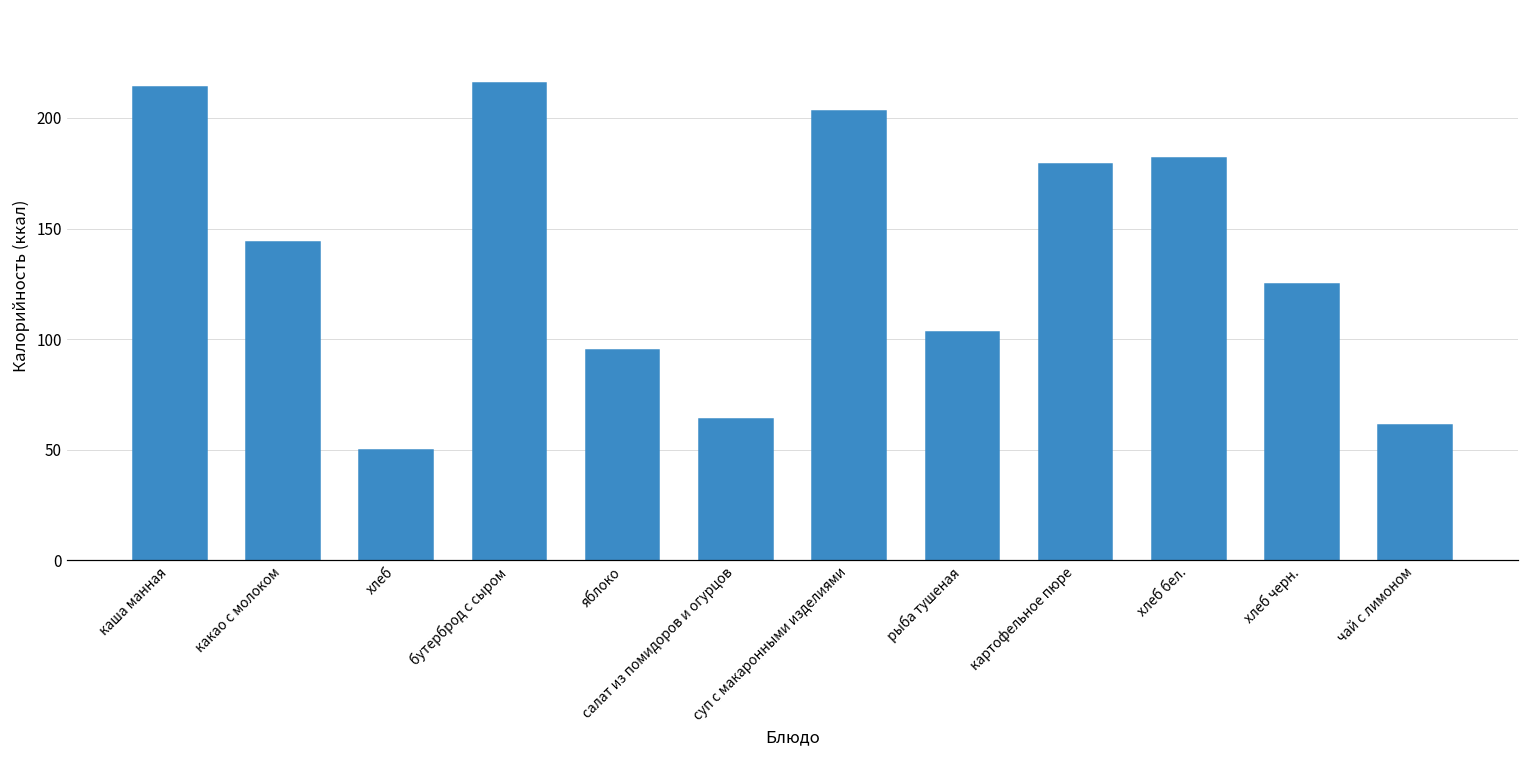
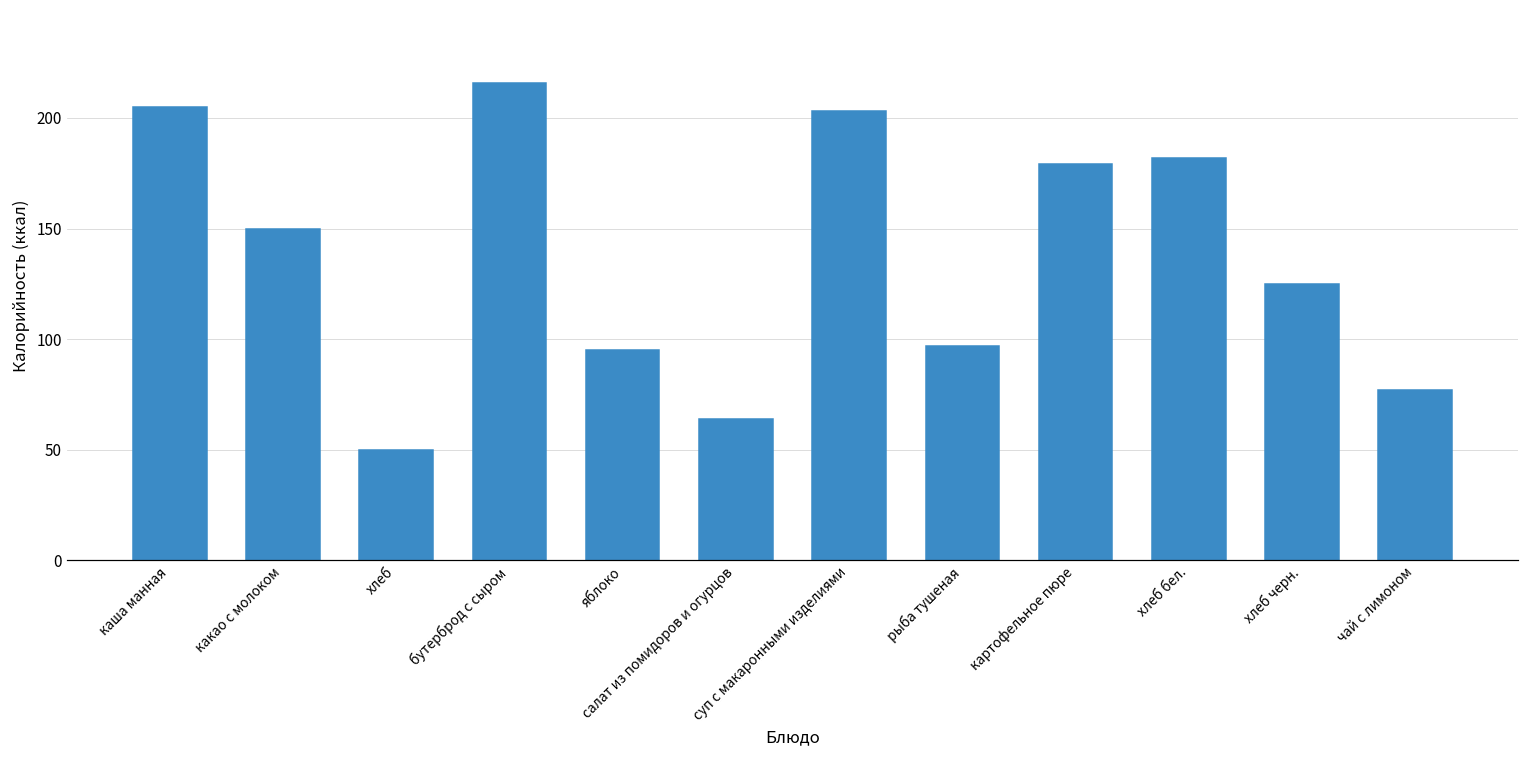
каша манная: 214 -> 205
какао с молоком: 144 -> 150
рыба тушеная: 103 -> 97
чай с лимоном: 61 -> 77
